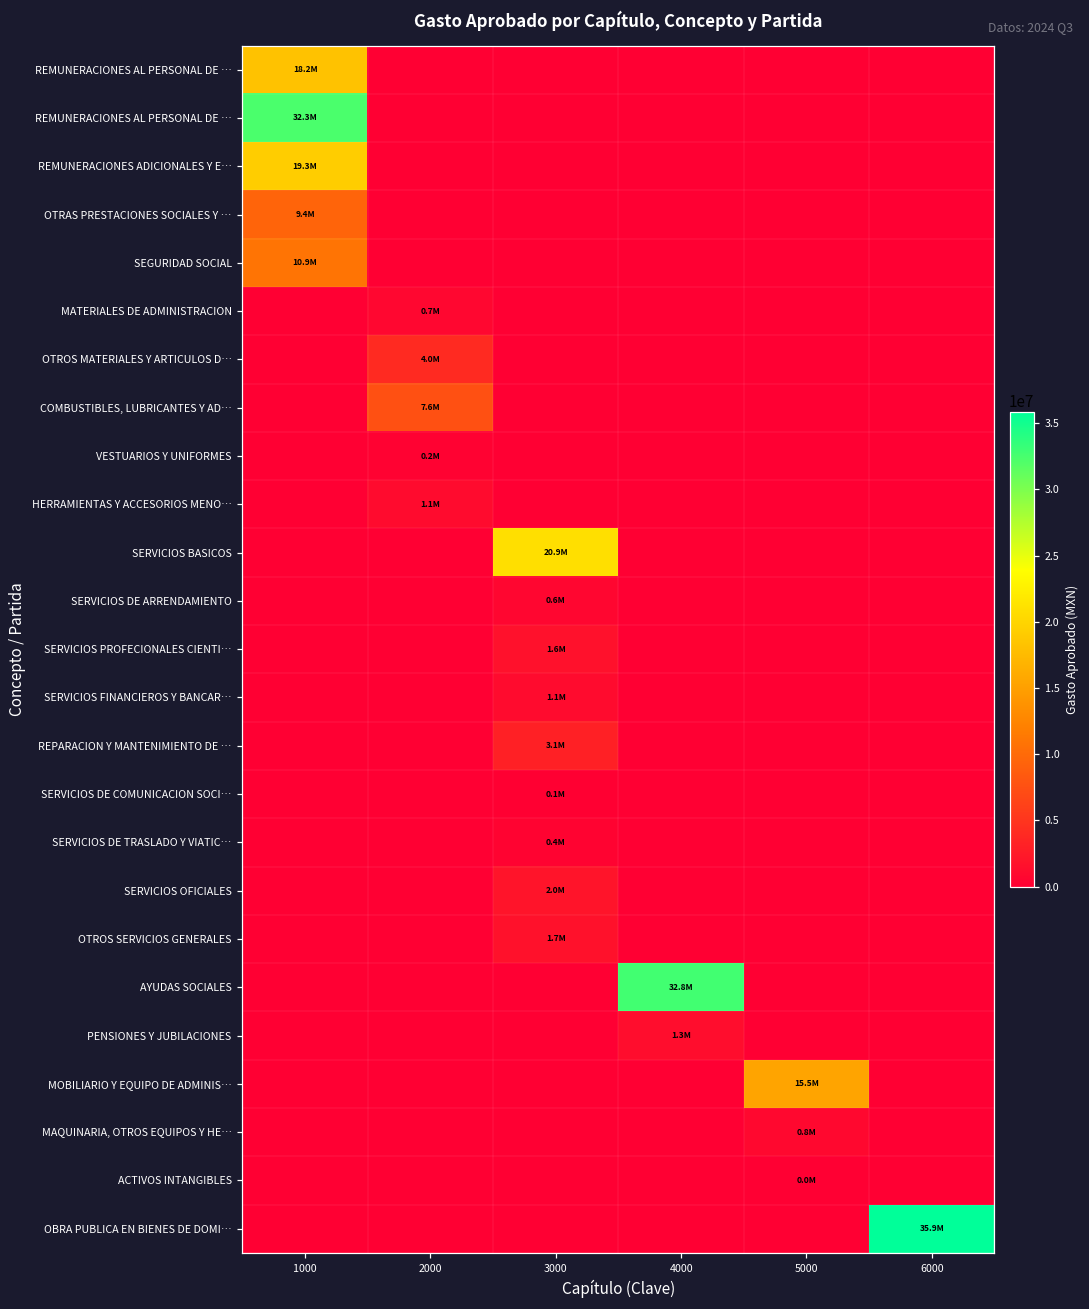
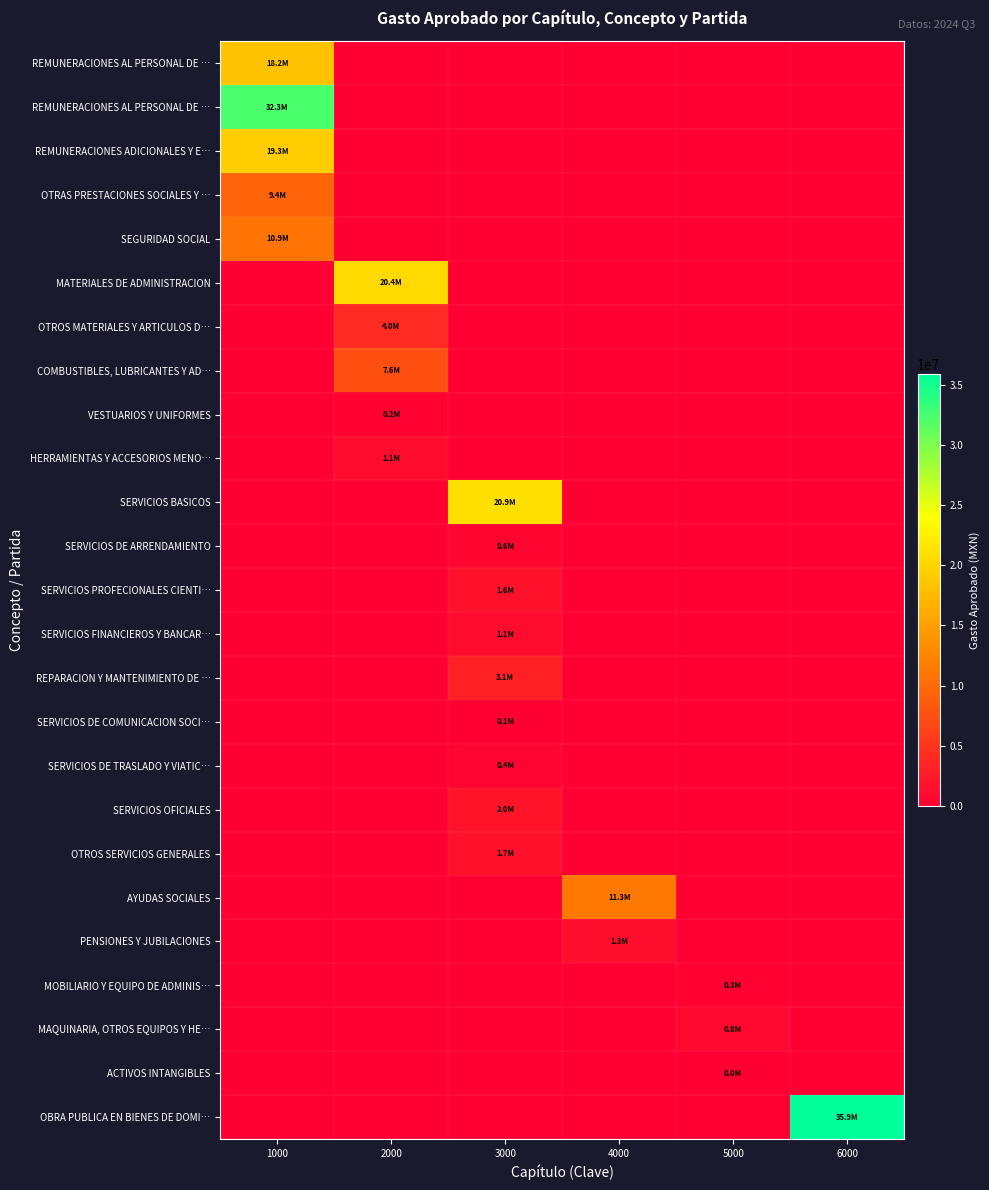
MATERIALES DE ADMINISTRACION, 2000: 0.7M -> 20.4M
AYUDAS SOCIALES, 4000: 32.8M -> 11.3M
MOBILIARIO Y EQUIPO DE ADMINIS…, 5000: 15.5M -> 0.3M
